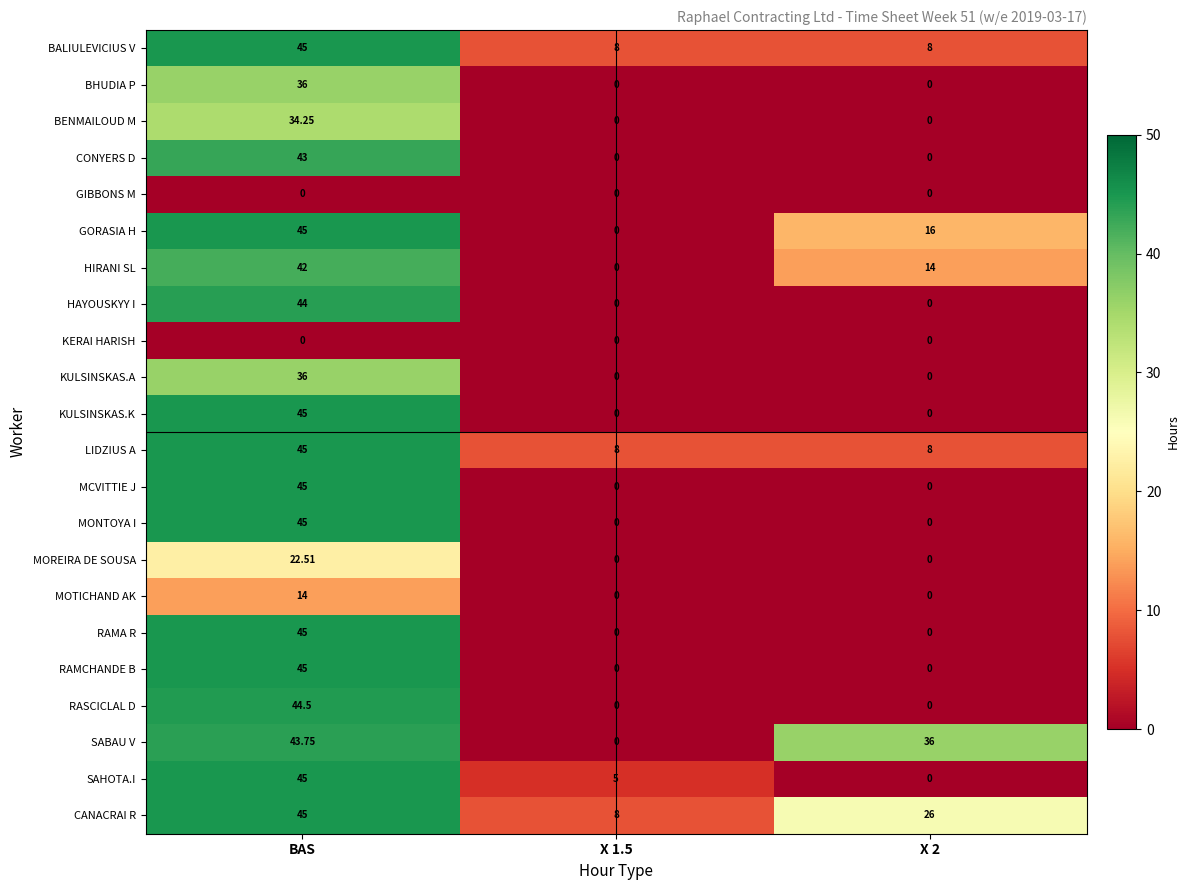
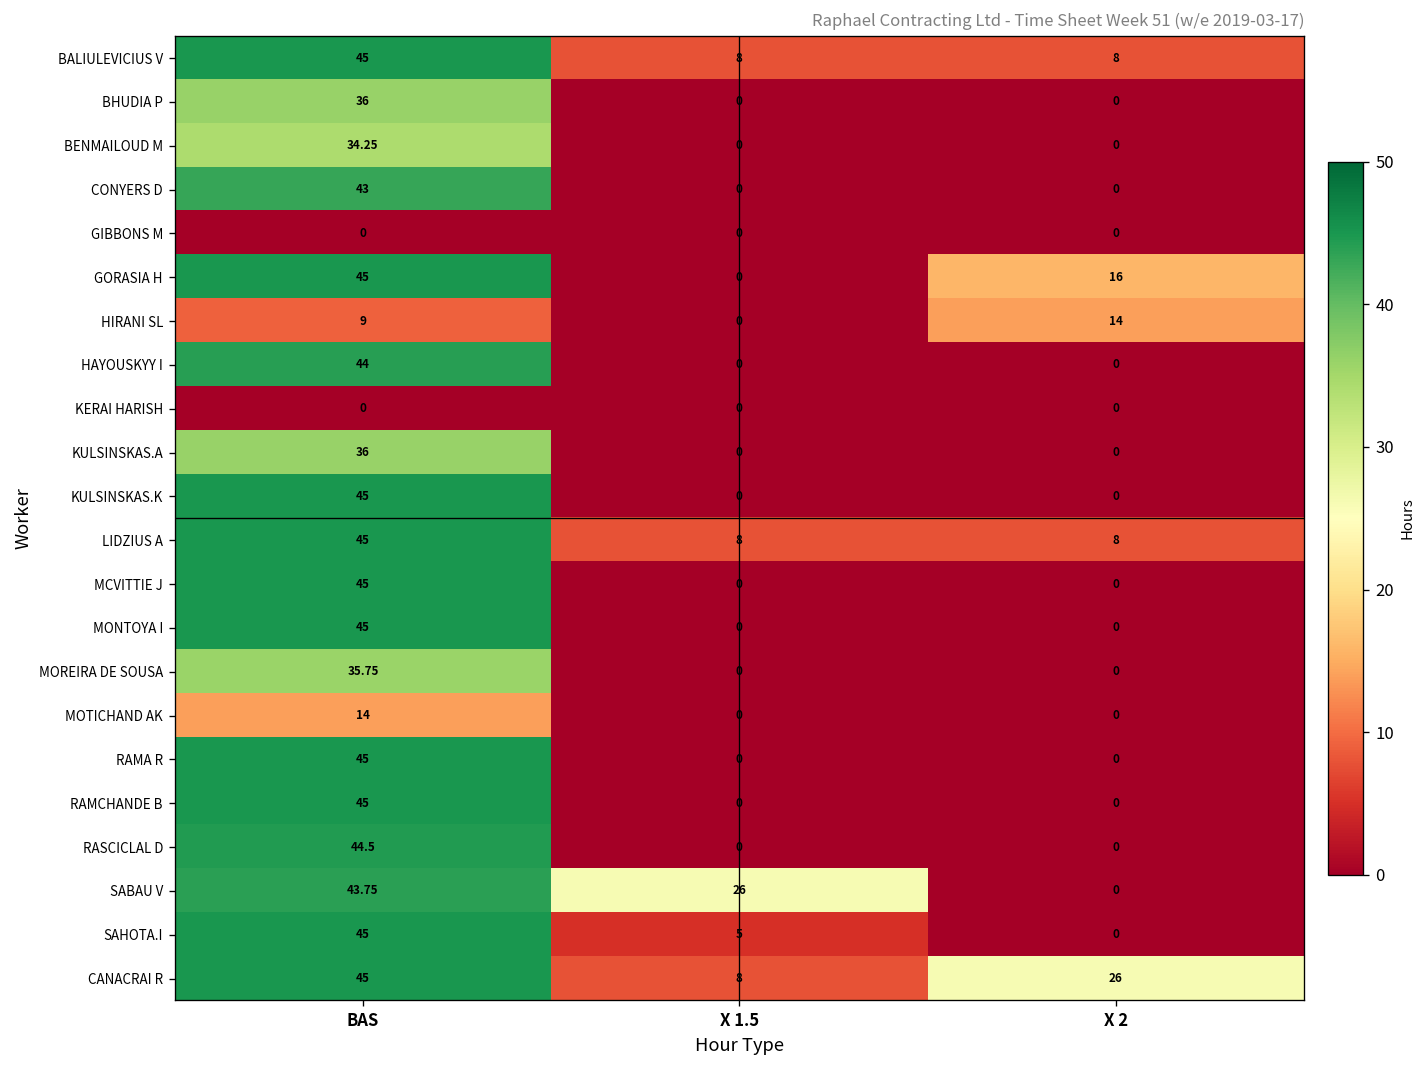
HIRANI SL, BAS: 42 -> 9
MOREIRA DE SOUSA, BAS: 22.51 -> 35.75
SABAU V, X 1.5: 0 -> 26
SABAU V, X 2: 36 -> 0
